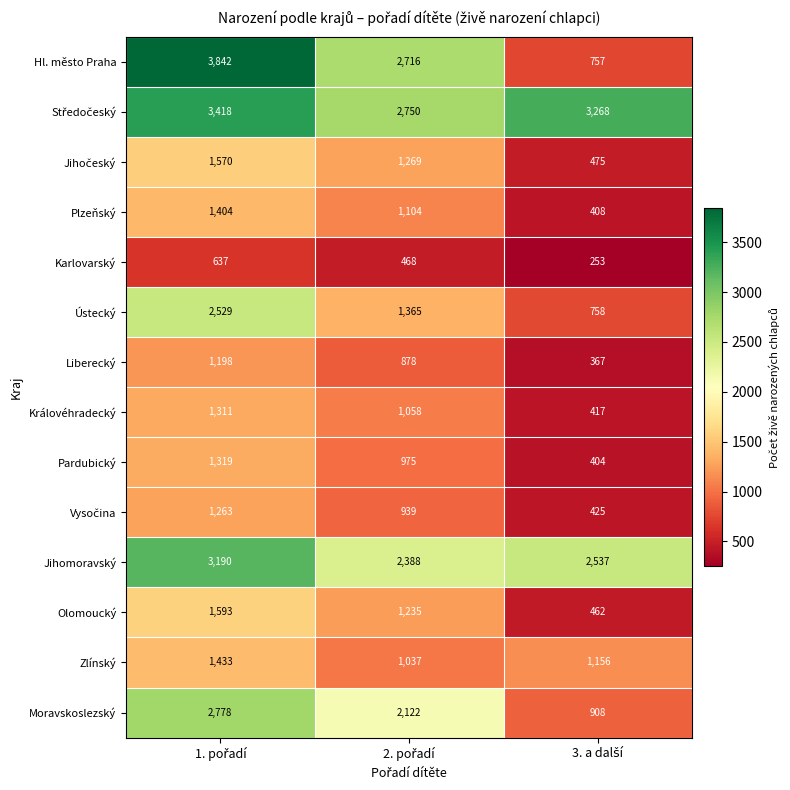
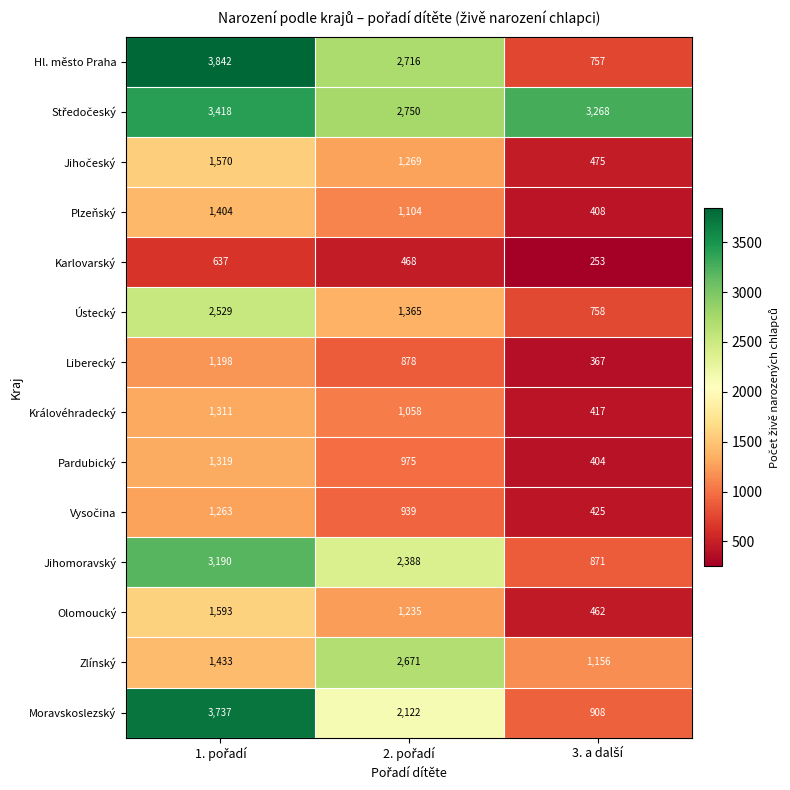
Jihomoravský, 3. a další: 2,537 -> 871
Zlínský, 2. pořadí: 1,037 -> 2,671
Moravskoslezský, 1. pořadí: 2,778 -> 3,737
